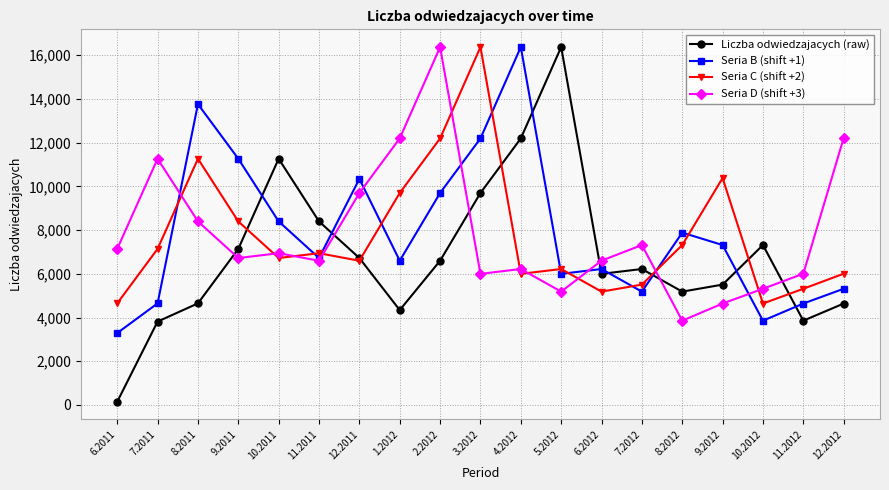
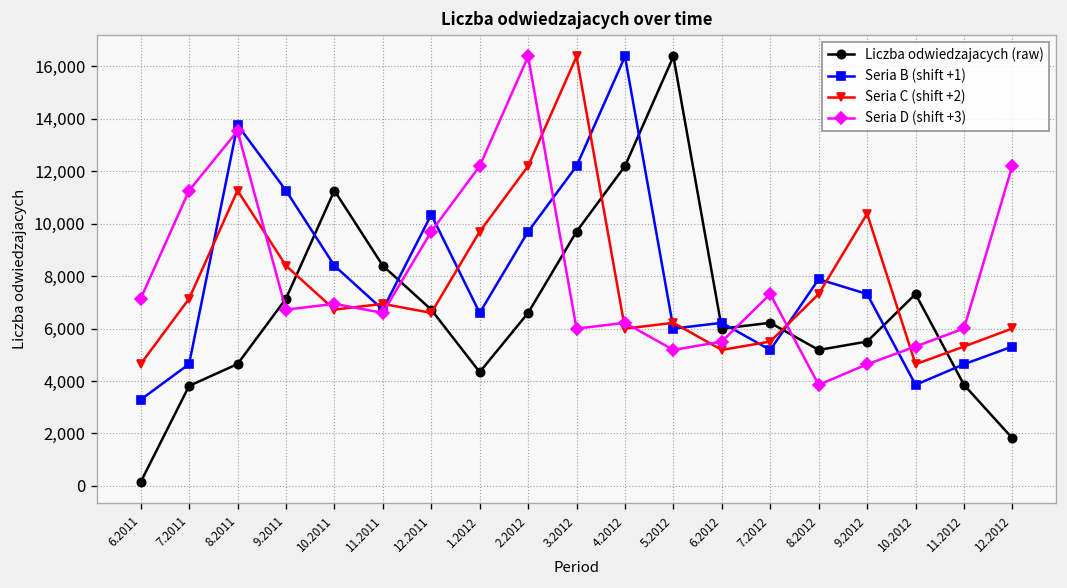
Seria D (shift +3), 8.2011: 8,400 -> 13,500
Seria D (shift +3), 6.2012: 6,600 -> 5,500
Liczba odwiedzajacych (raw), 12.2012: 4,600 -> 1,800
